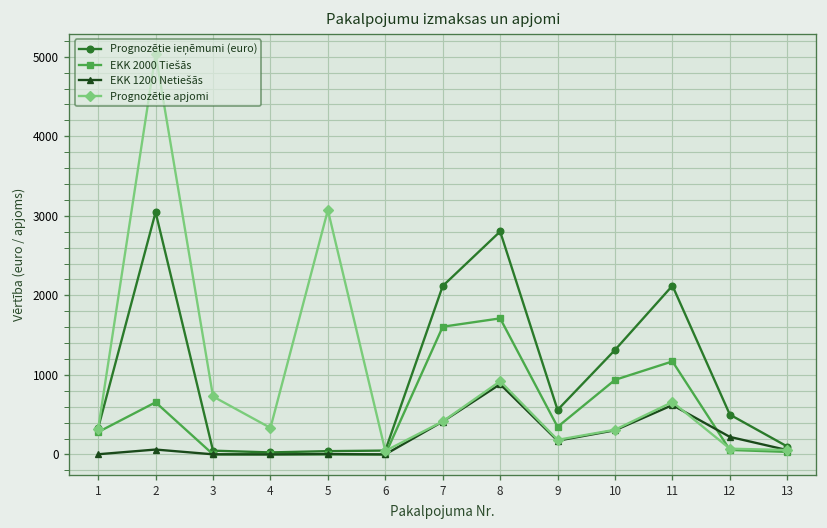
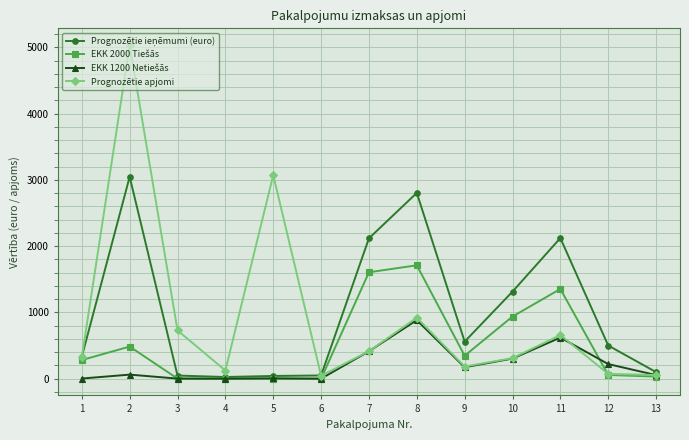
EKK 2000 Tiešās, 2: 700 -> 500
Prognozētie apjomi, 4: 300 -> 100
EKK 2000 Tiešās, 11: 1200 -> 1400
